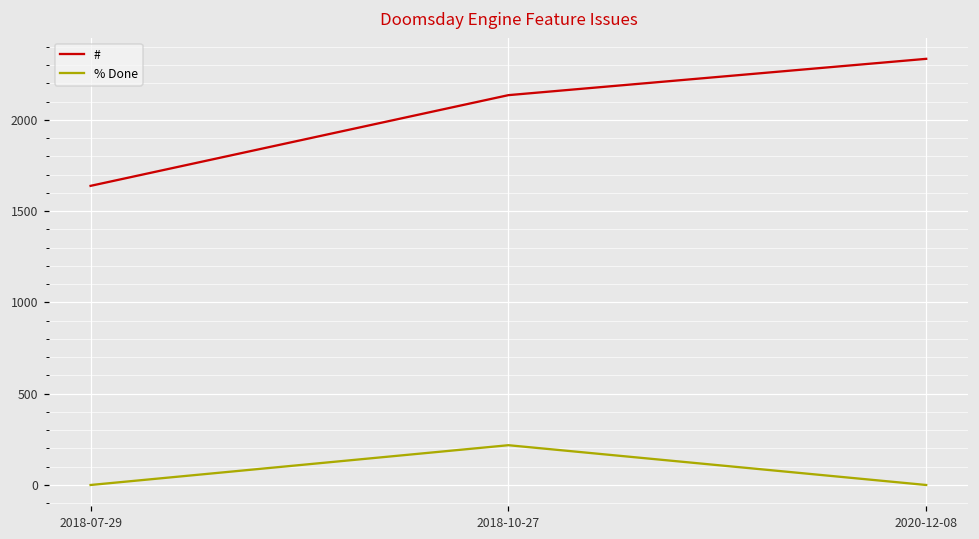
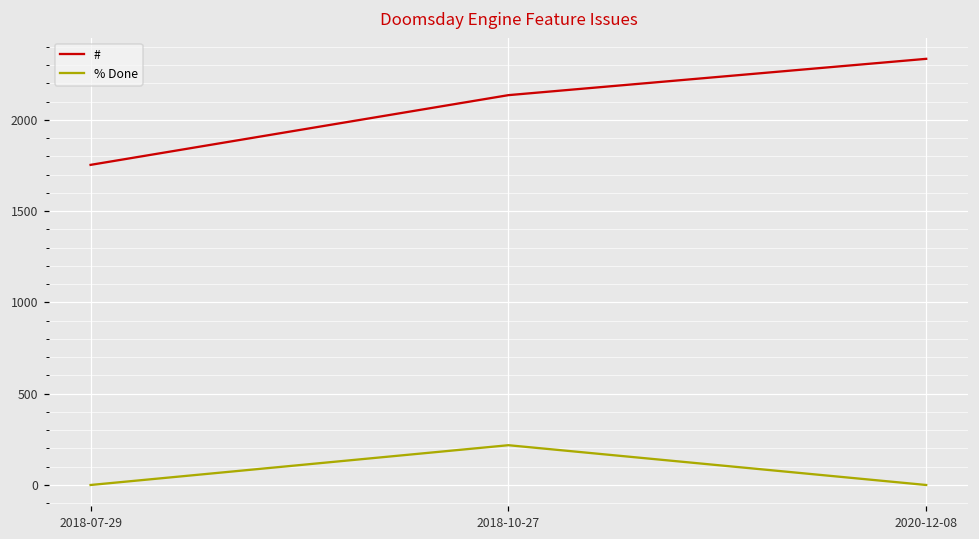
#, 2018-07-29: 1640 -> 1750
